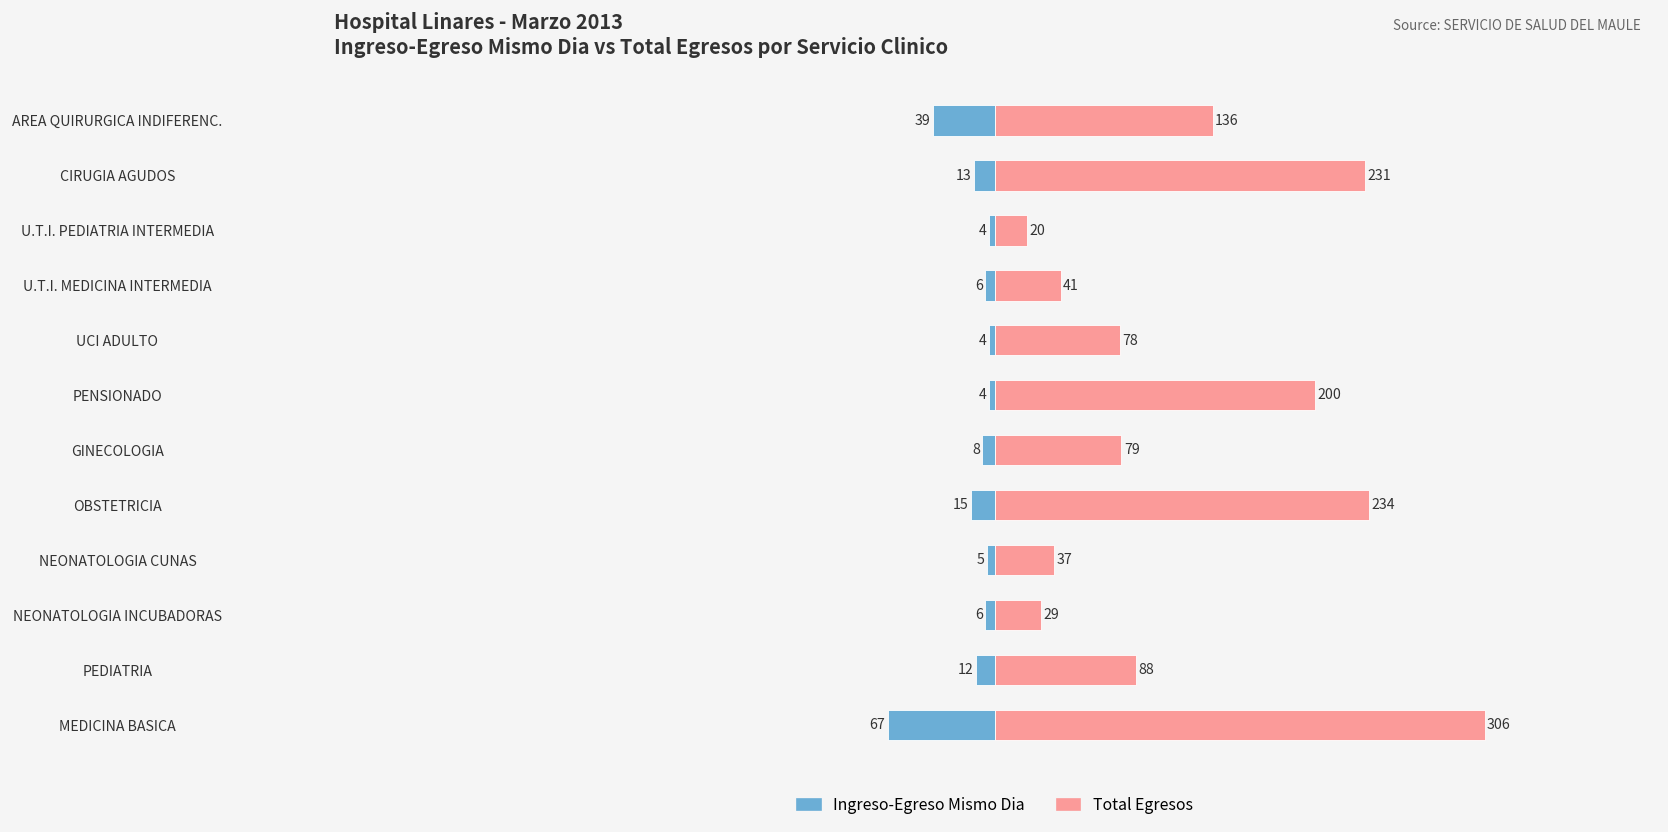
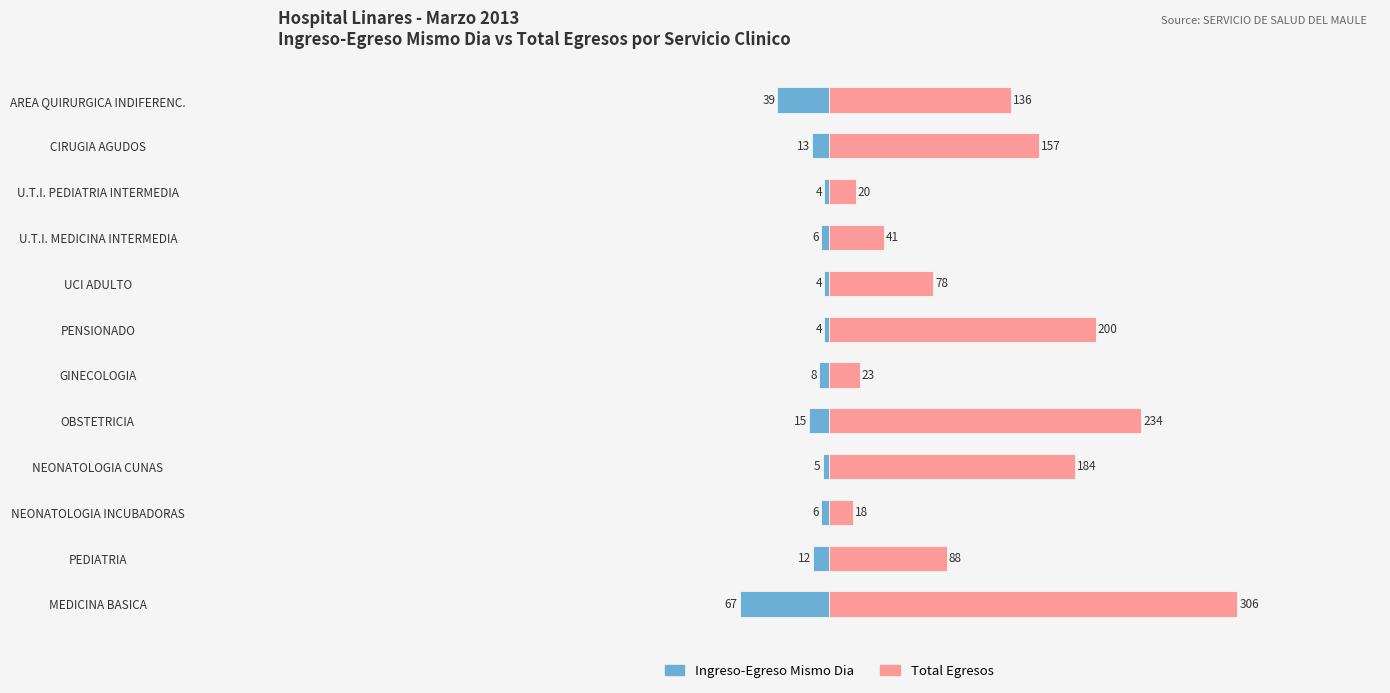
Total Egresos, CIRUGIA AGUDOS: 231 -> 157
Total Egresos, GINECOLOGIA: 79 -> 23
Total Egresos, NEONATOLOGIA CUNAS: 37 -> 184
Total Egresos, NEONATOLOGIA INCUBADORAS: 29 -> 18
